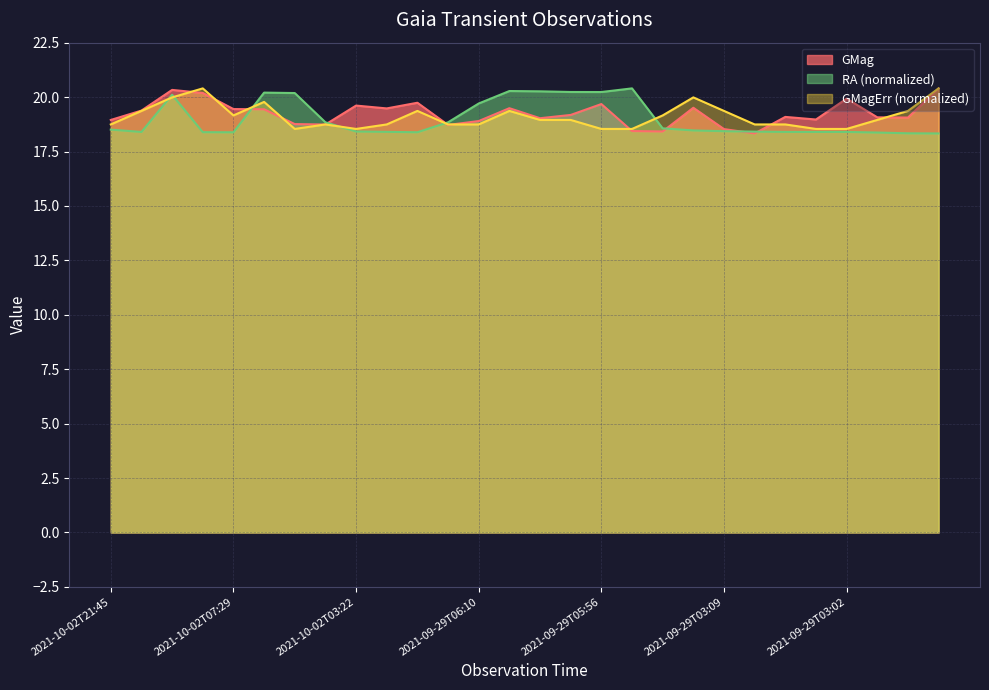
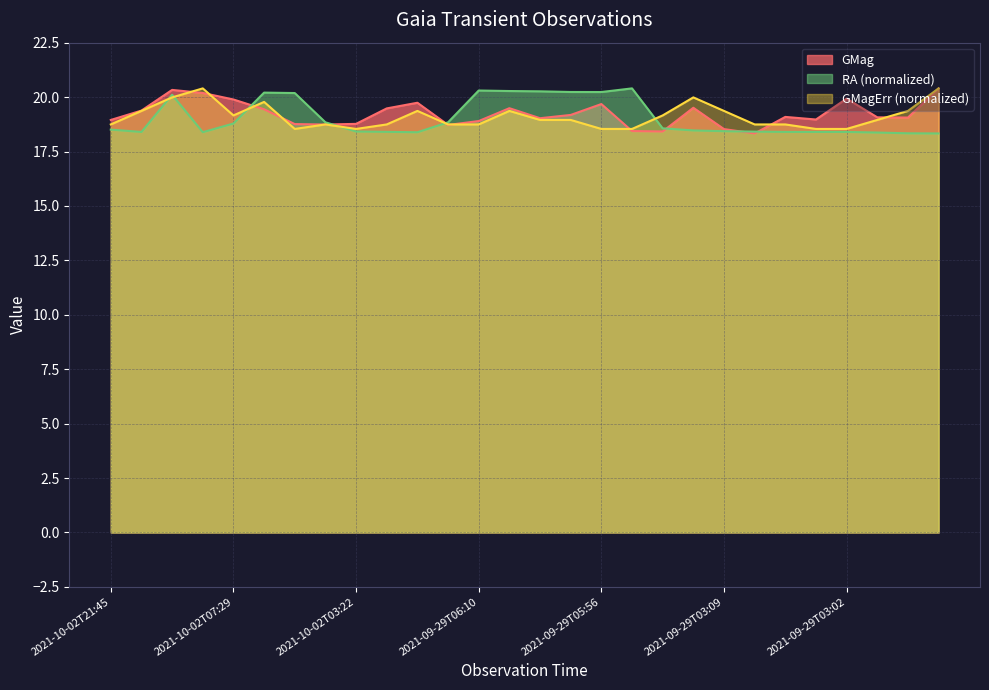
GMag, 2021-10-02T07:29: 19.5 -> 19.9
RA (normalized), 2021-10-02T07:29: 18.4 -> 18.8
GMag, 2021-10-02T03:22: 19.6 -> 18.8
RA (normalized), 2021-09-29T06:10: 19.7 -> 20.3
